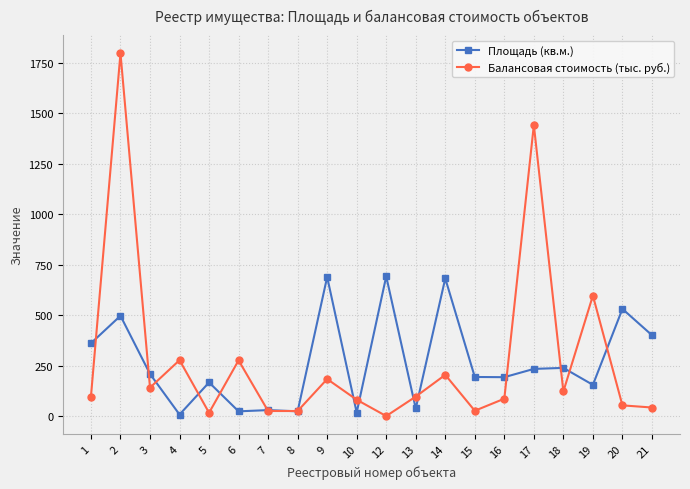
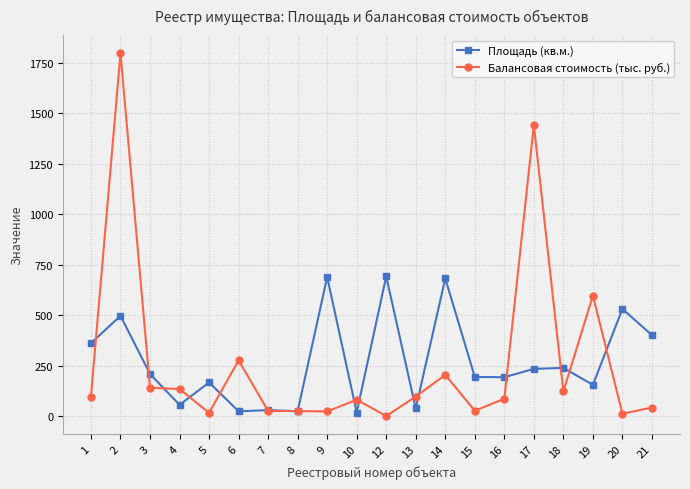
Площадь (кв.м.), 4: 10 -> 60
Балансовая стоимость (тыс. руб.), 4: 280 -> 140
Балансовая стоимость (тыс. руб.), 9: 180 -> 20
Балансовая стоимость (тыс. руб.), 20: 50 -> 10
